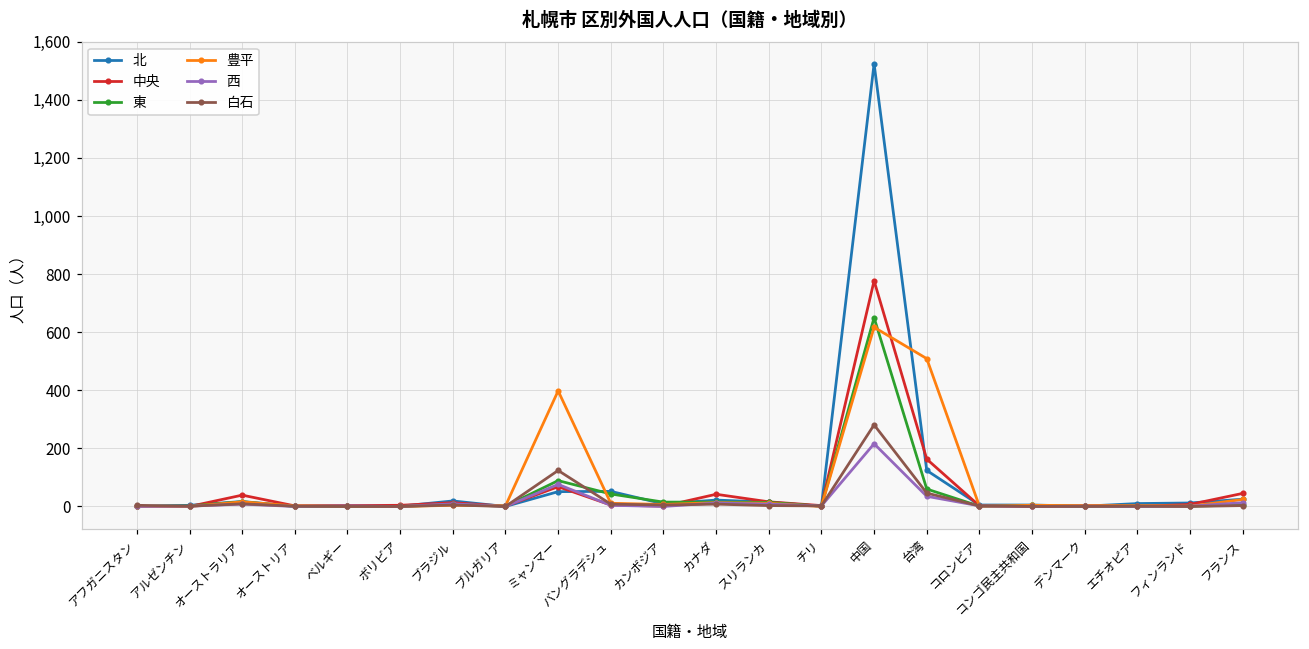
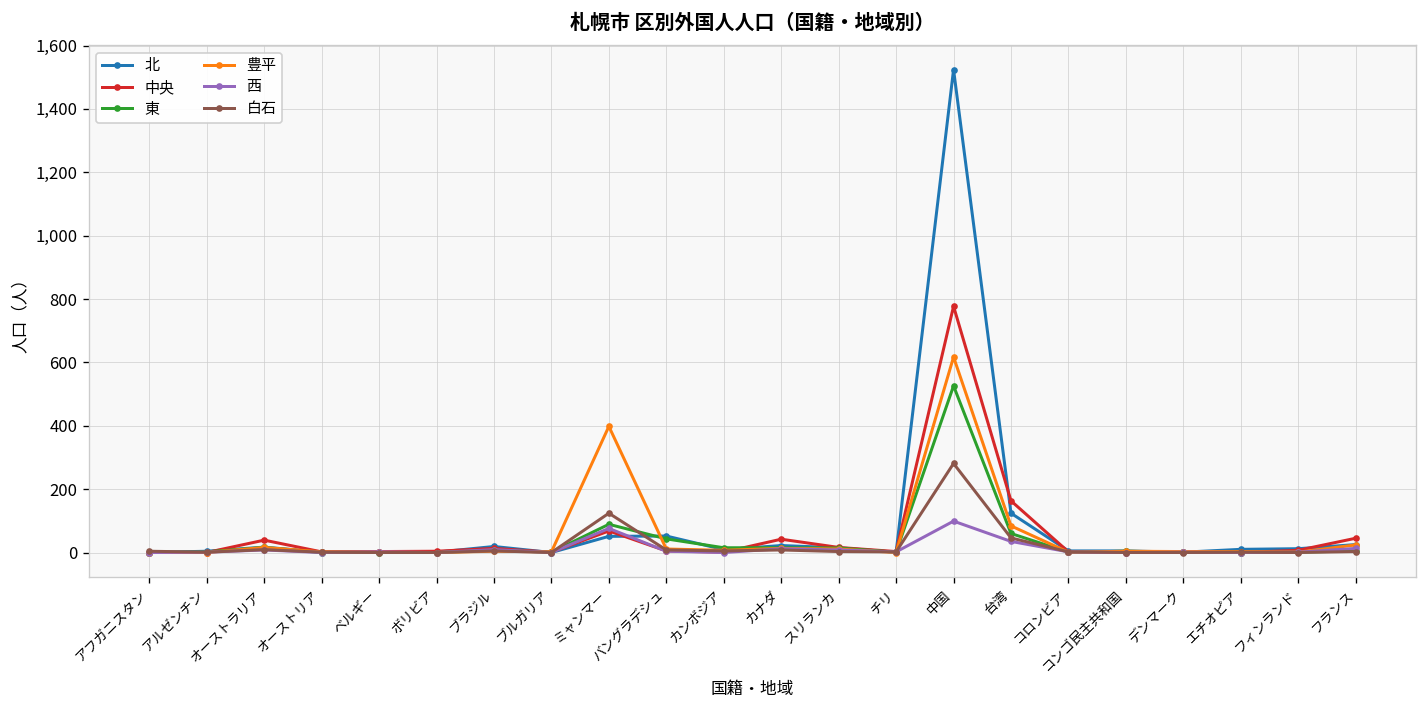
東, 中国: 650 -> 530
西, 中国: 220 -> 100
豊平, 台湾: 510 -> 80
